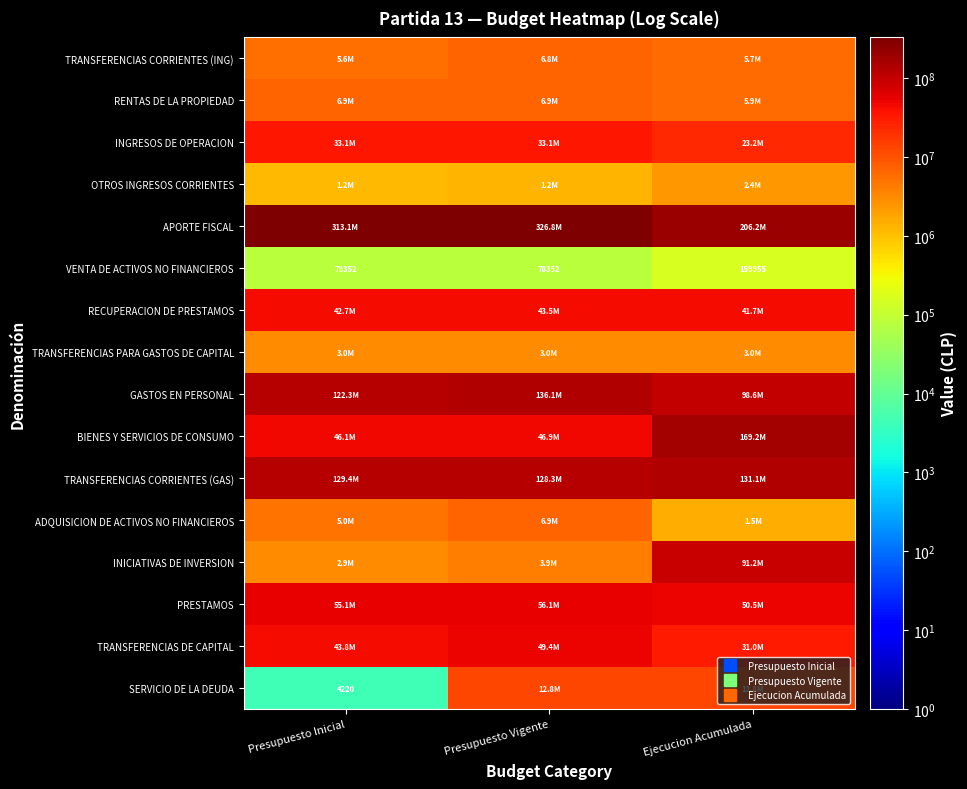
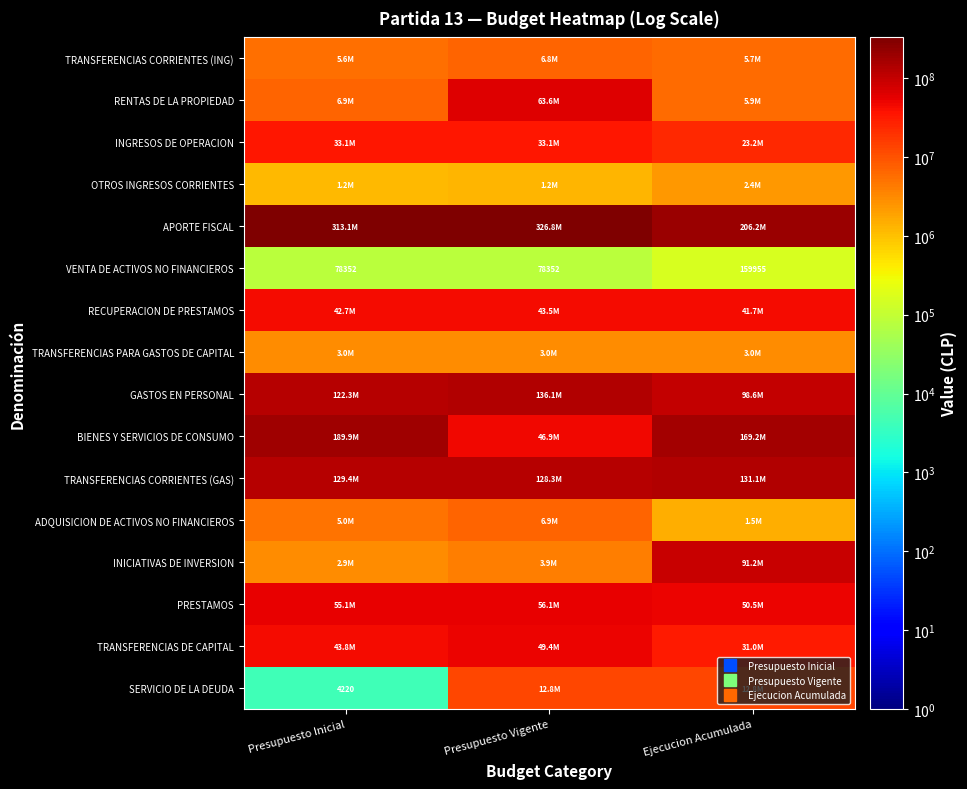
RENTAS DE LA PROPIEDAD, Presupuesto Vigente: 6.9M -> 63.6M
BIENES Y SERVICIOS DE CONSUMO, Presupuesto Inicial: 46.1M -> 189.9M
